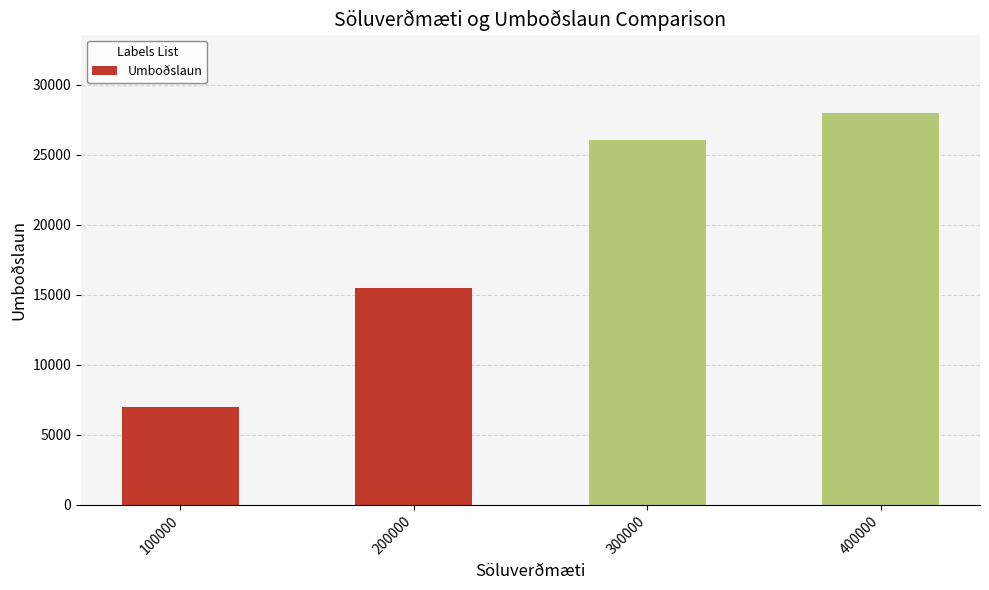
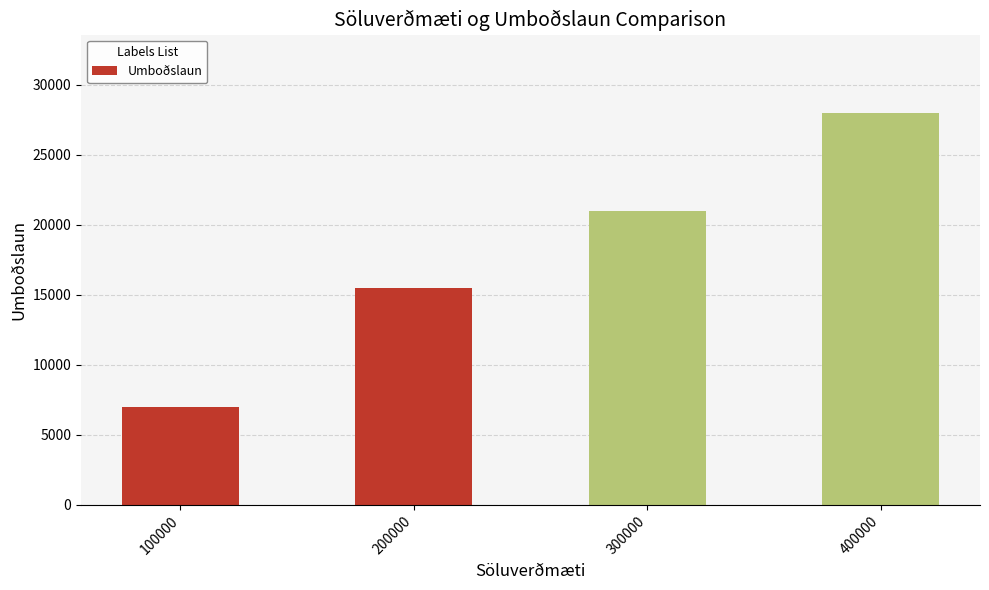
300000: 26000 -> 21000
